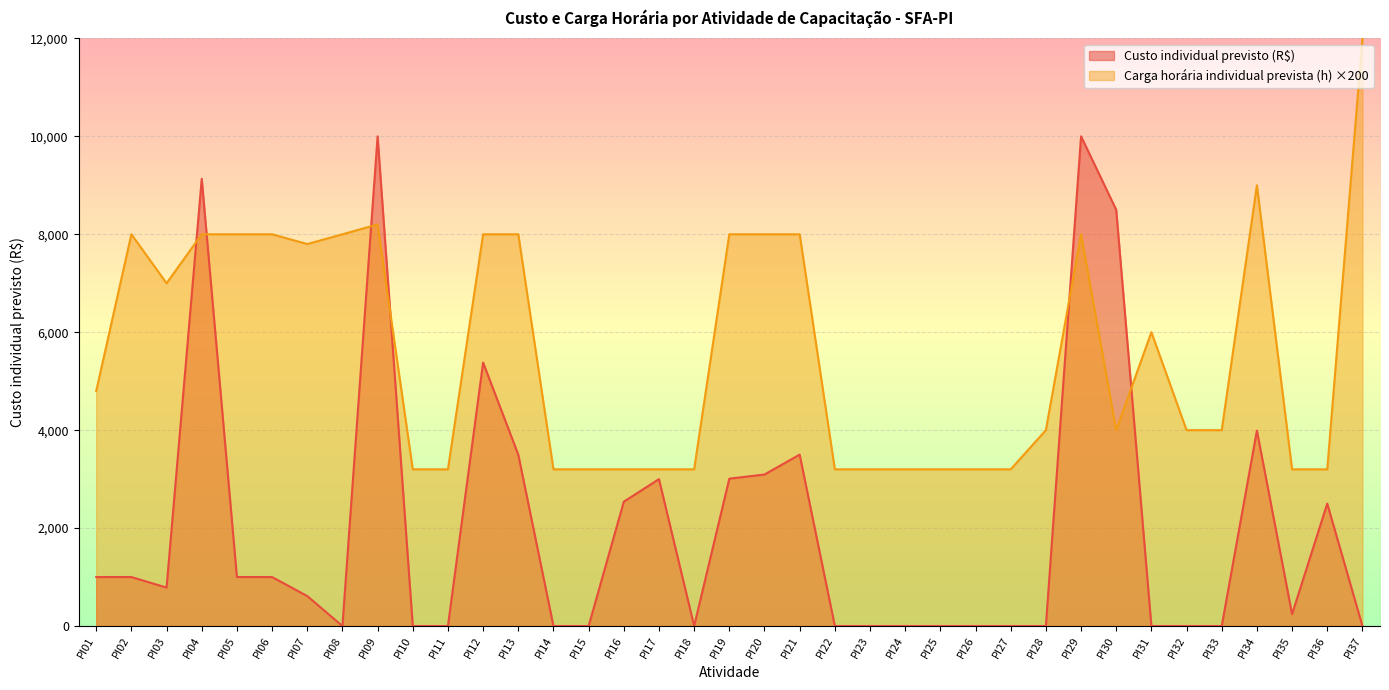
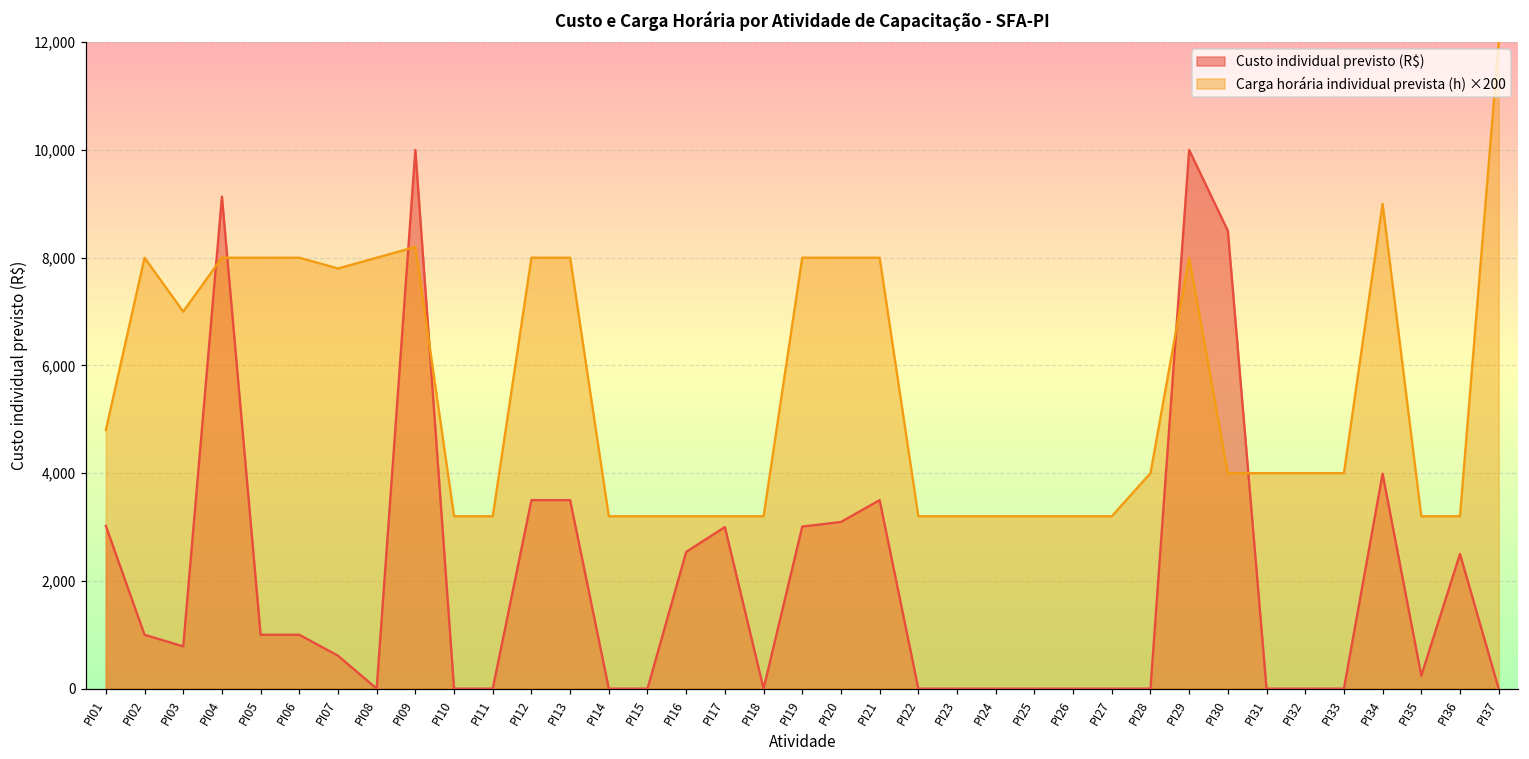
Custo individual previsto (R$), PI01: 1,000 -> 3,000
Custo individual previsto (R$), PI12: 5,400 -> 3,500
Carga horária individual prevista (h) ×200, PI31: 6,000 -> 4,000
